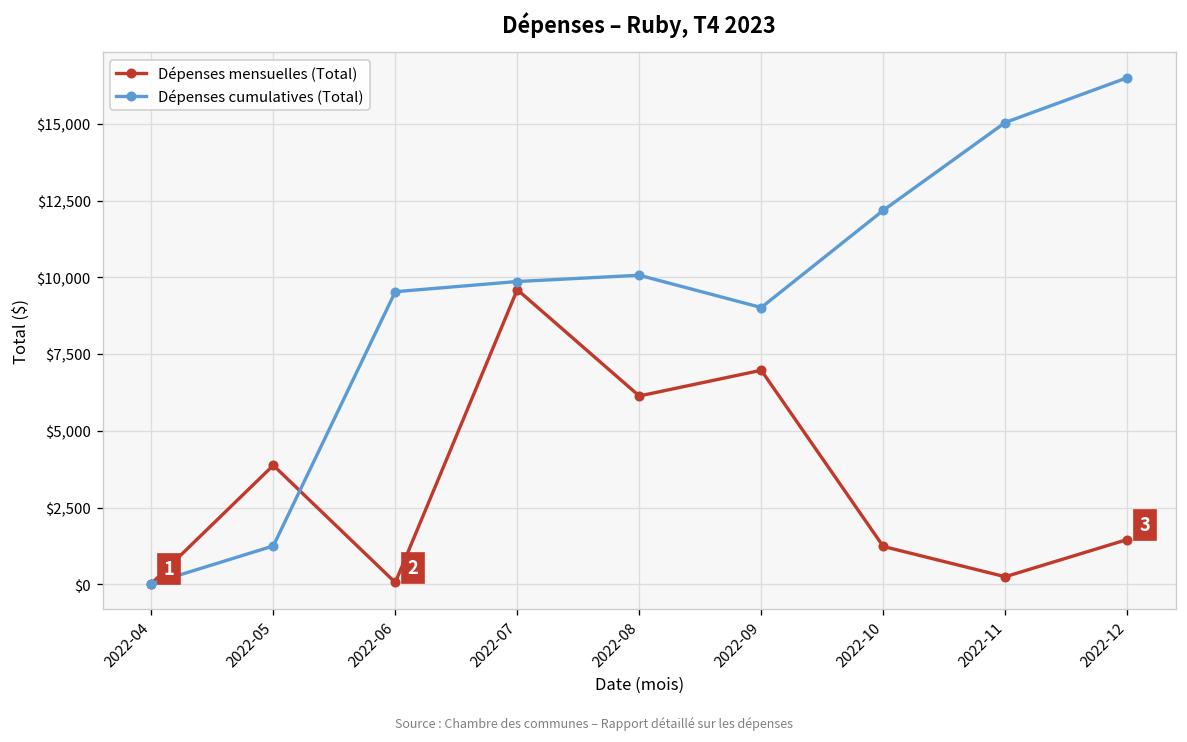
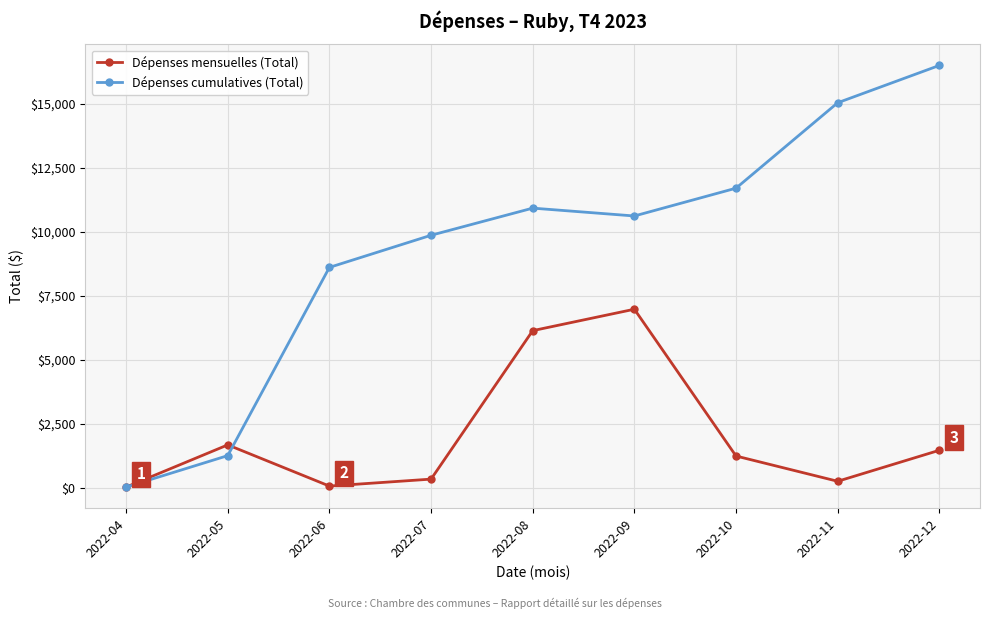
Dépenses mensuelles (Total), 2022-05: $3,900 -> $1,700
Dépenses cumulatives (Total), 2022-06: $9,500 -> $8,600
Dépenses mensuelles (Total), 2022-07: $9,600 -> $300
Dépenses cumulatives (Total), 2022-08: $10,100 -> $10,900
Dépenses cumulatives (Total), 2022-09: $9,000 -> $10,600
Dépenses cumulatives (Total), 2022-10: $12,200 -> $11,700
